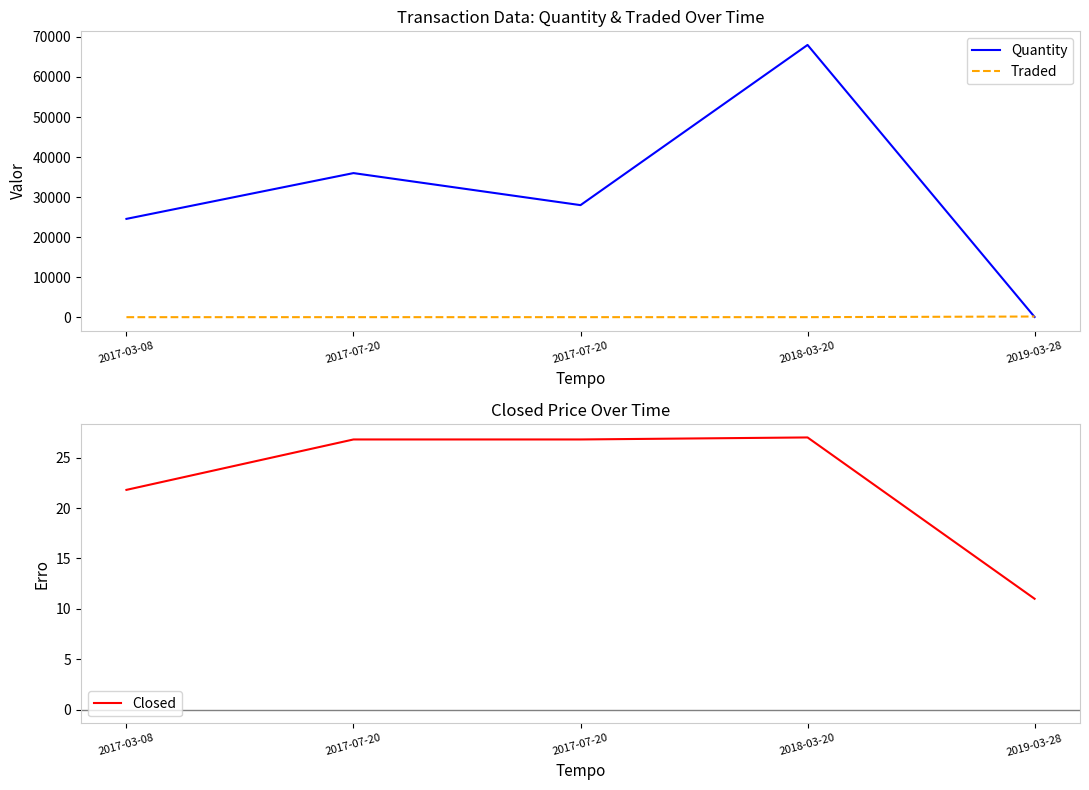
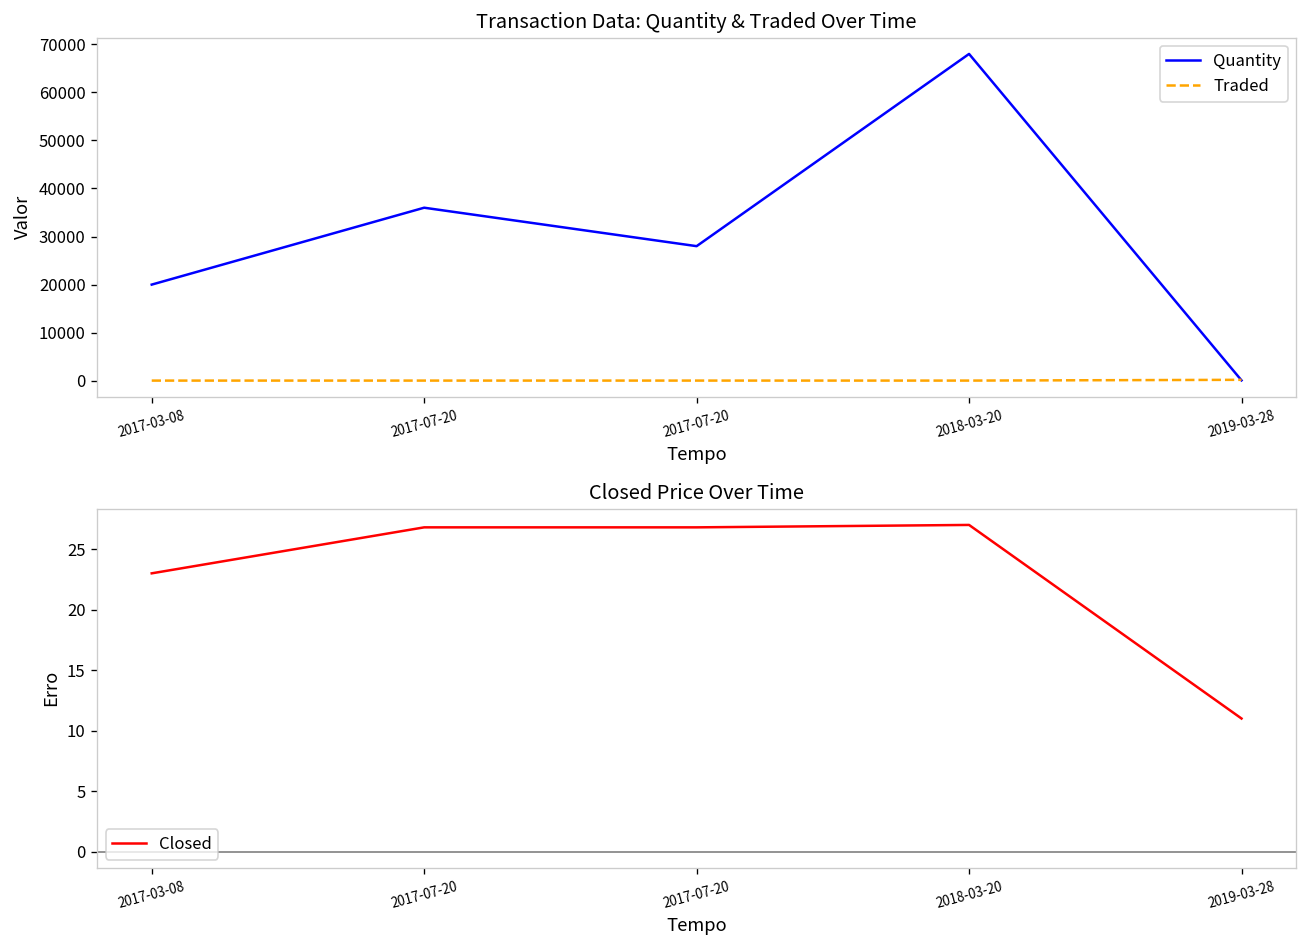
Transaction Data: Quantity & Traded Over Time, Quantity, 2017-03-08: 25000 -> 20000
Closed Price Over Time, 2017-03-08: 21.8 -> 23.0
